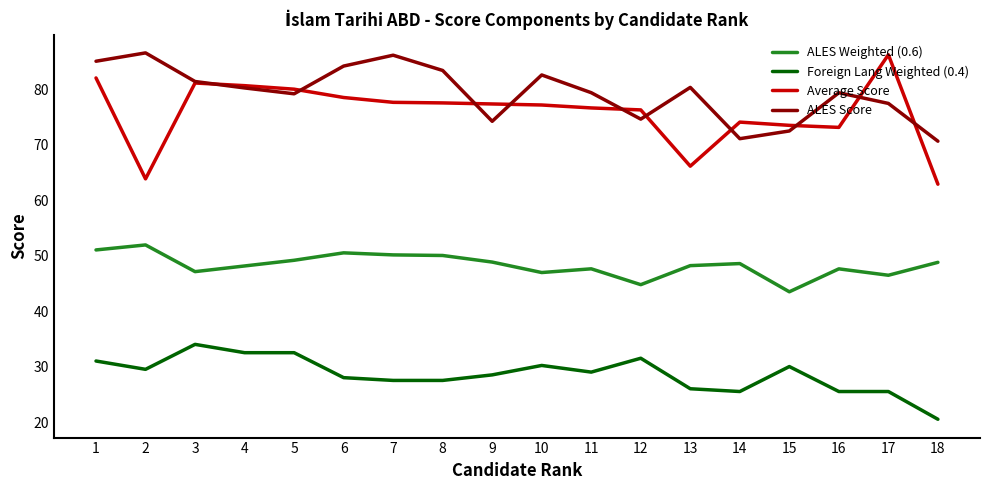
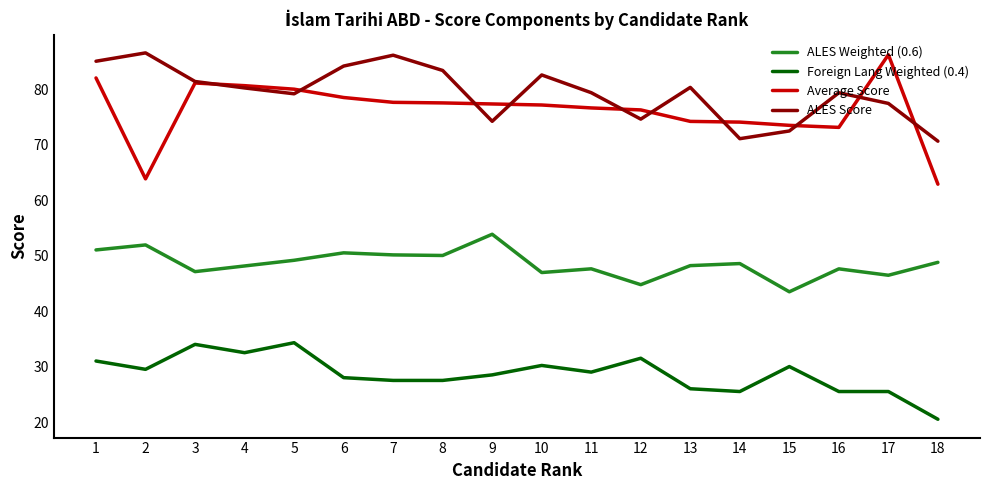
Foreign Lang Weighted (0.4), 5: 33 -> 34
ALES Weighted (0.6), 9: 49 -> 54
Average Score, 13: 66 -> 74
